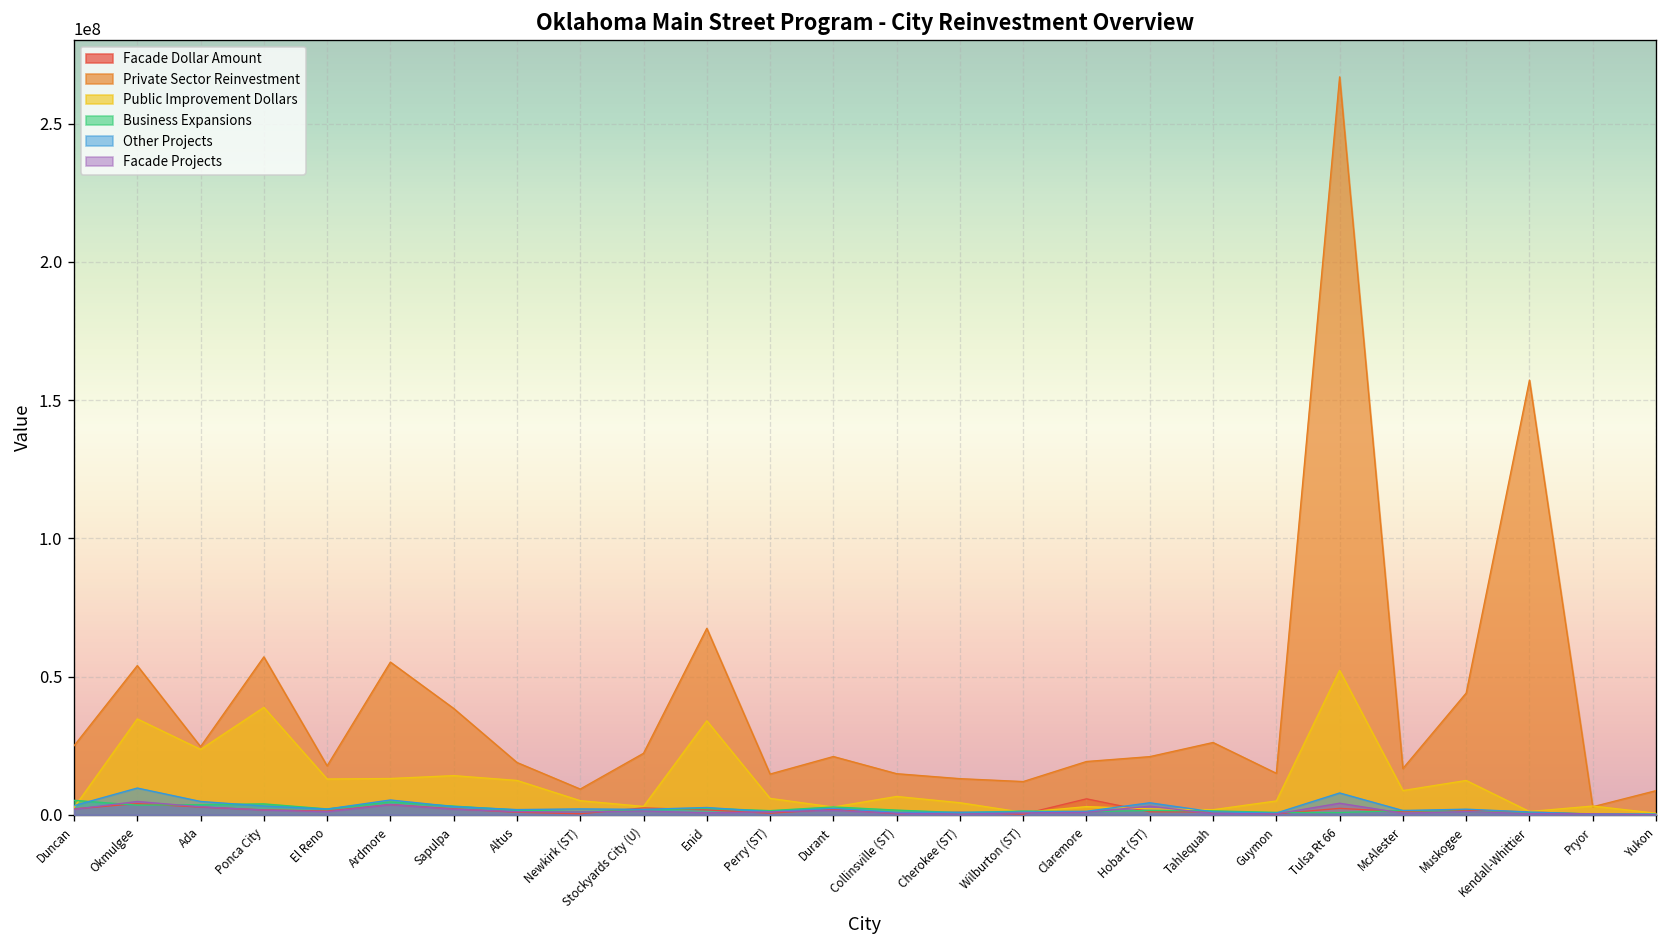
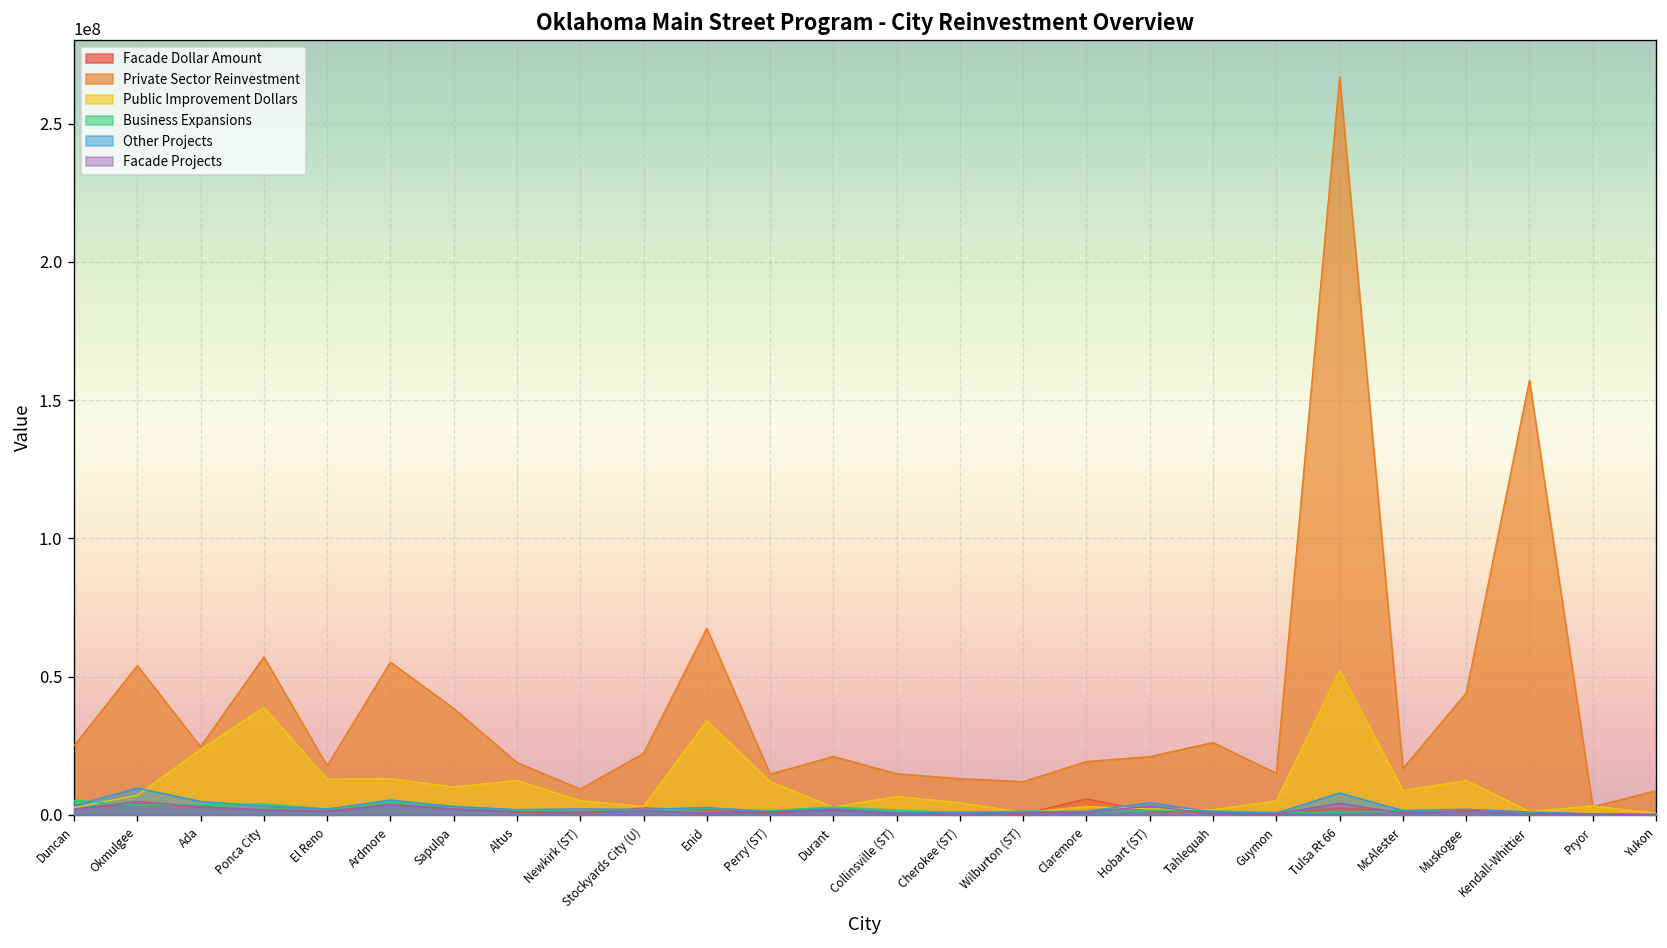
Public Improvement Dollars, Okmulgee: 35000000 -> 7000000
Public Improvement Dollars, Sapulpa: 14000000 -> 10000000
Public Improvement Dollars, Perry (ST): 6000000 -> 12000000
